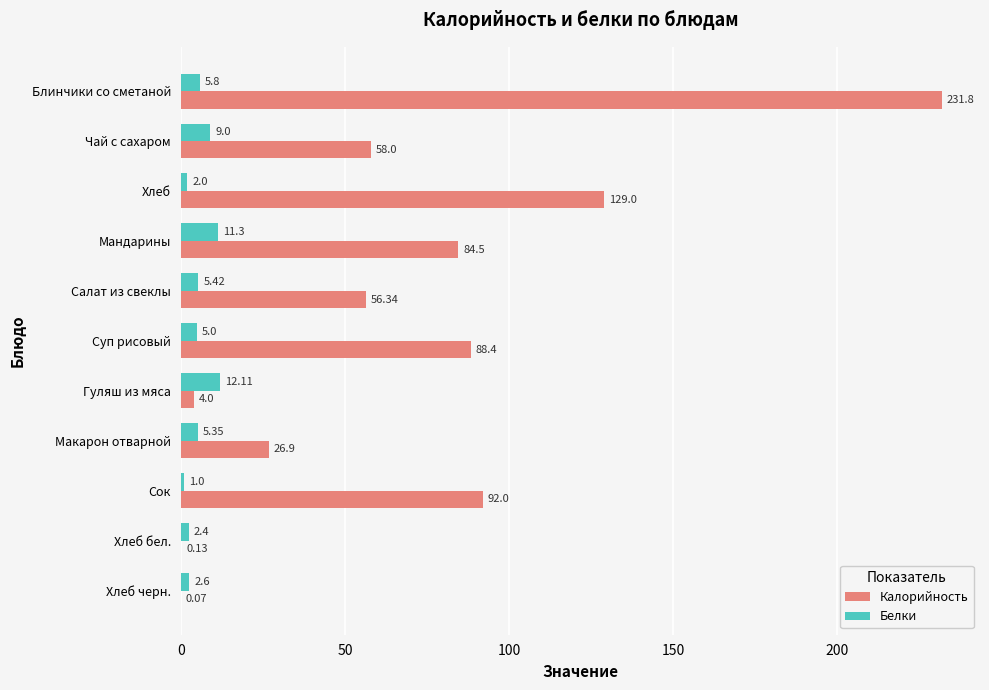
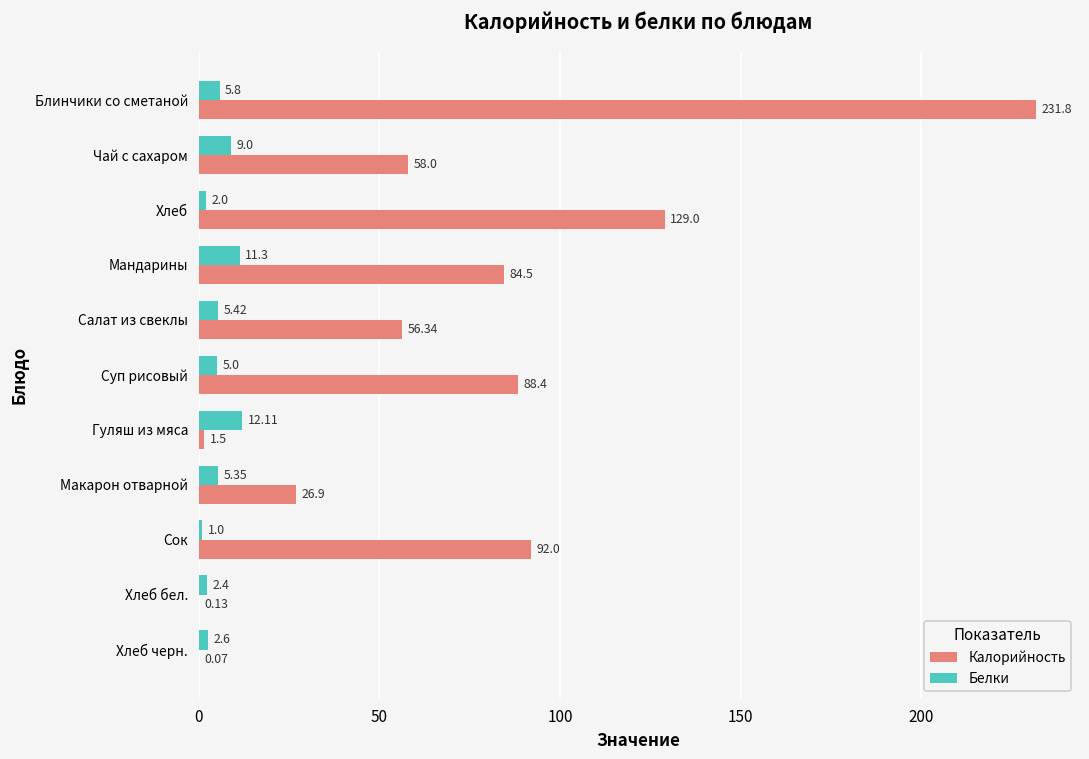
Калорийность, Гуляш из мяса: 4.0 -> 1.5
